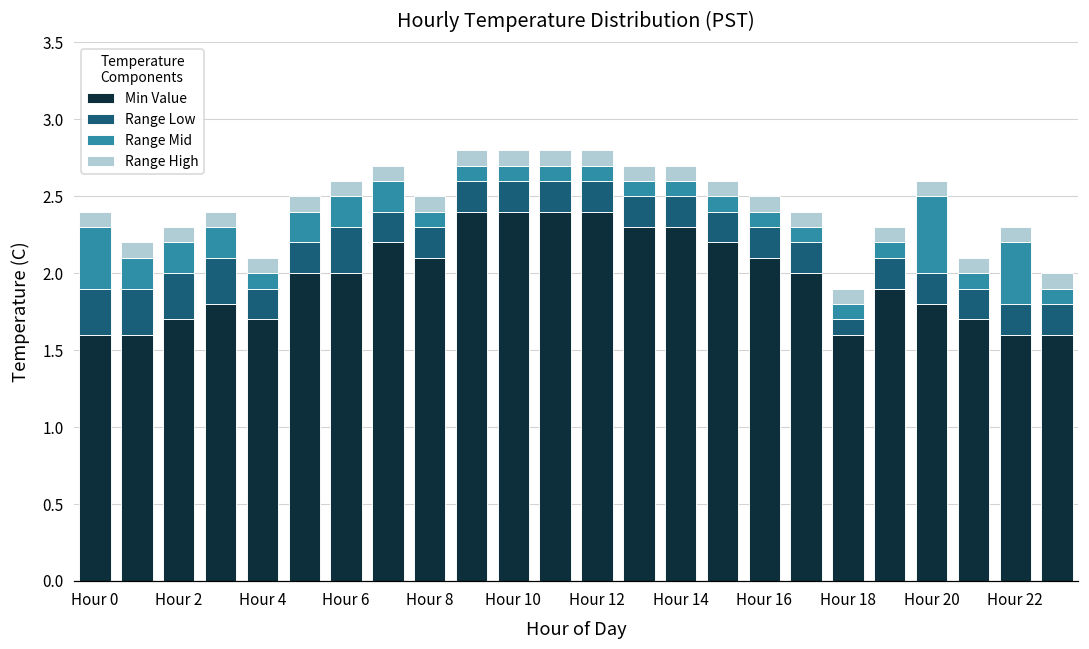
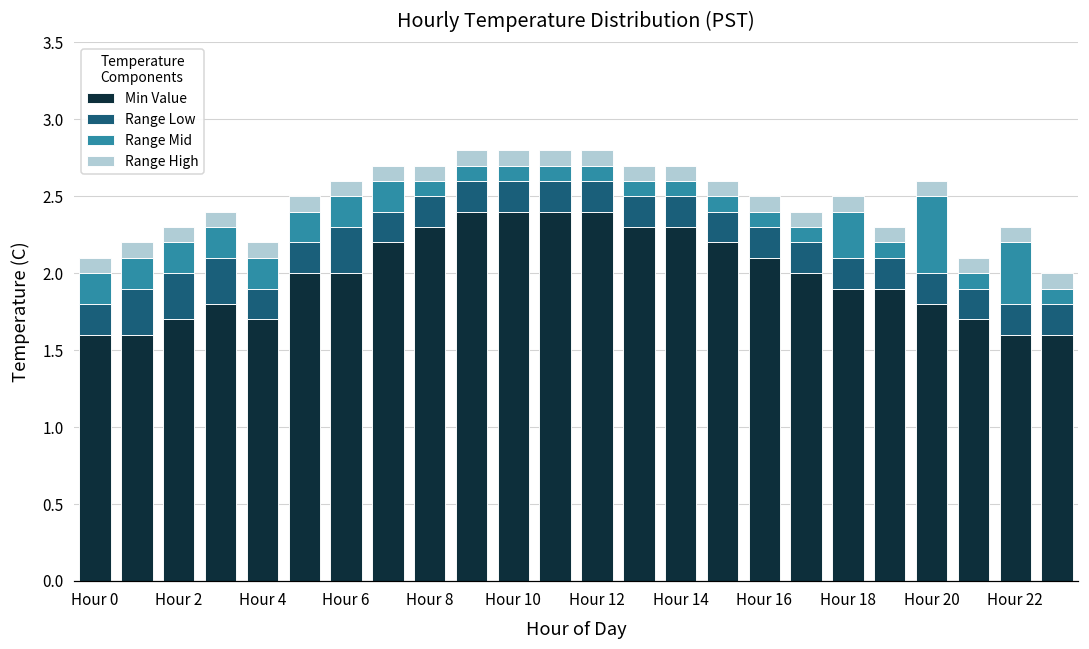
Range Low, Hour 0: 0.3 -> 0.2
Range Mid, Hour 0: 0.4 -> 0.2
Range Mid, Hour 4: 0.1 -> 0.2
Min Value, Hour 8: 2.1 -> 2.3
Min Value, Hour 18: 1.6 -> 1.9
Range Low, Hour 18: 0.1 -> 0.2
Range Mid, Hour 18: 0.1 -> 0.3
